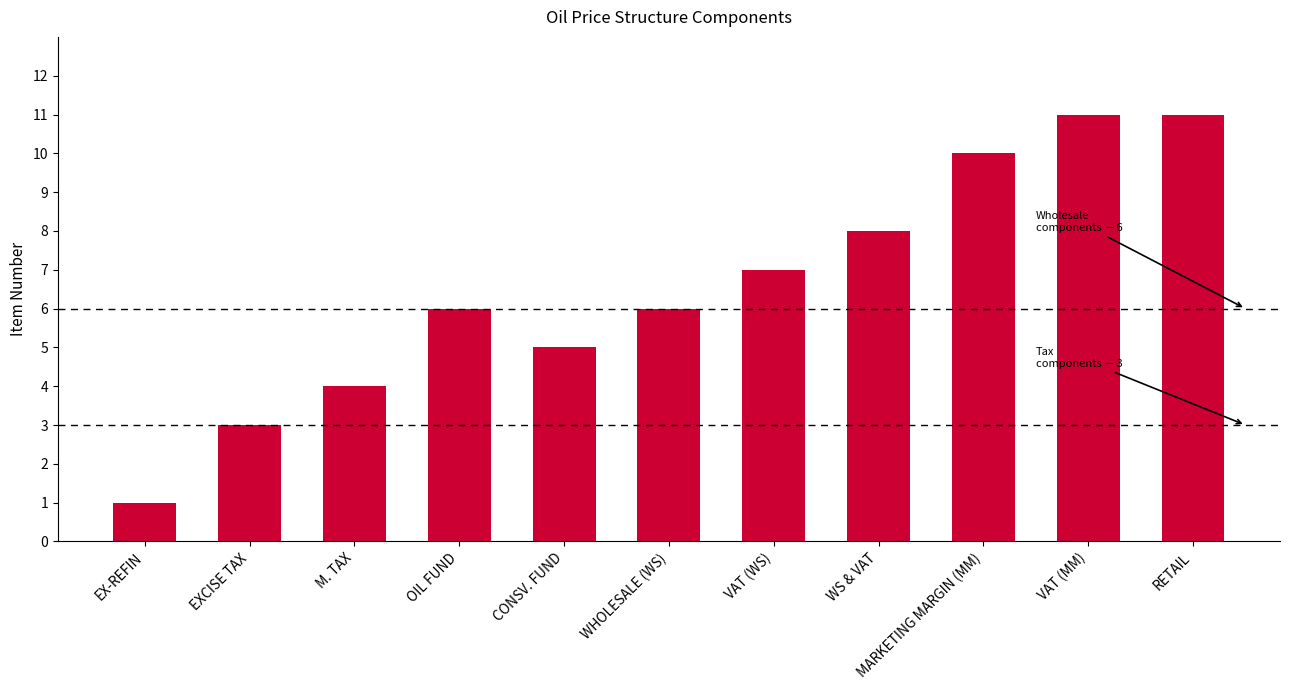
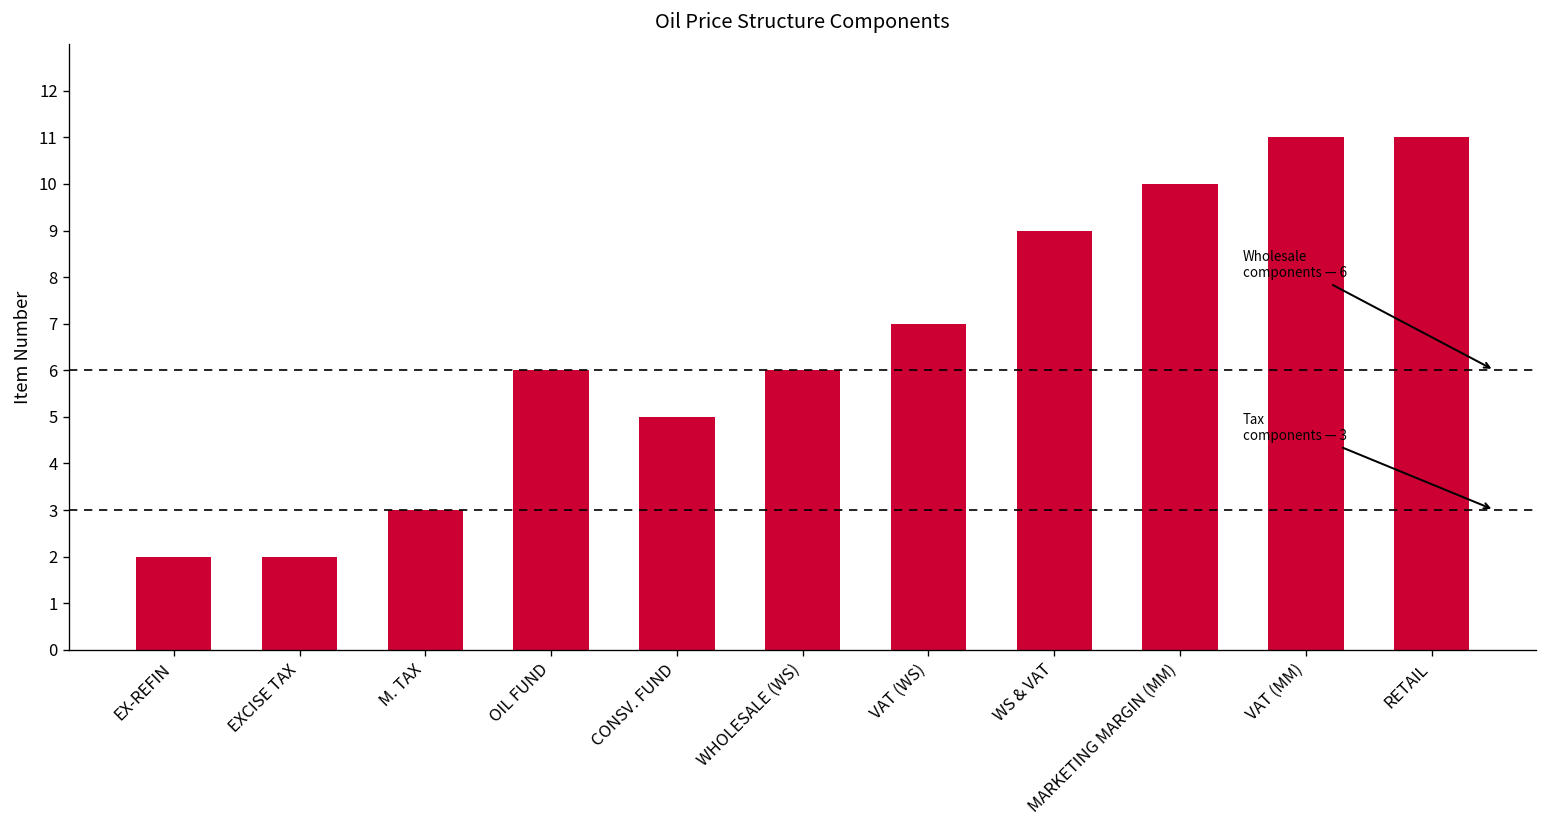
EX-REFIN: 1 -> 2
EXCISE TAX: 3 -> 2
M. TAX: 4 -> 3
WS & VAT: 8 -> 9
